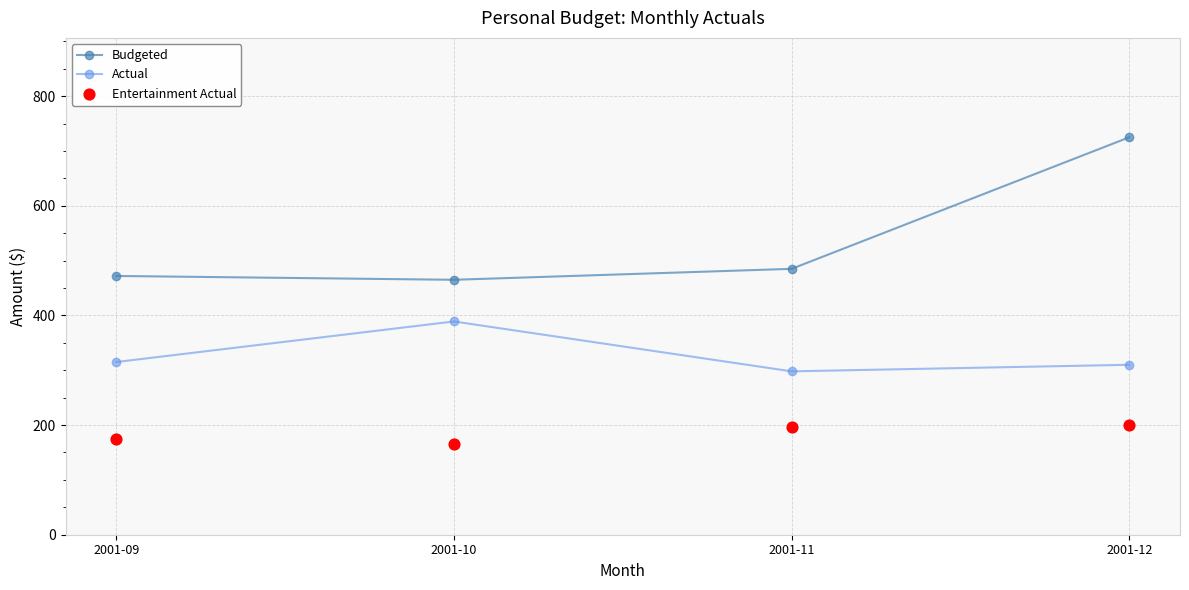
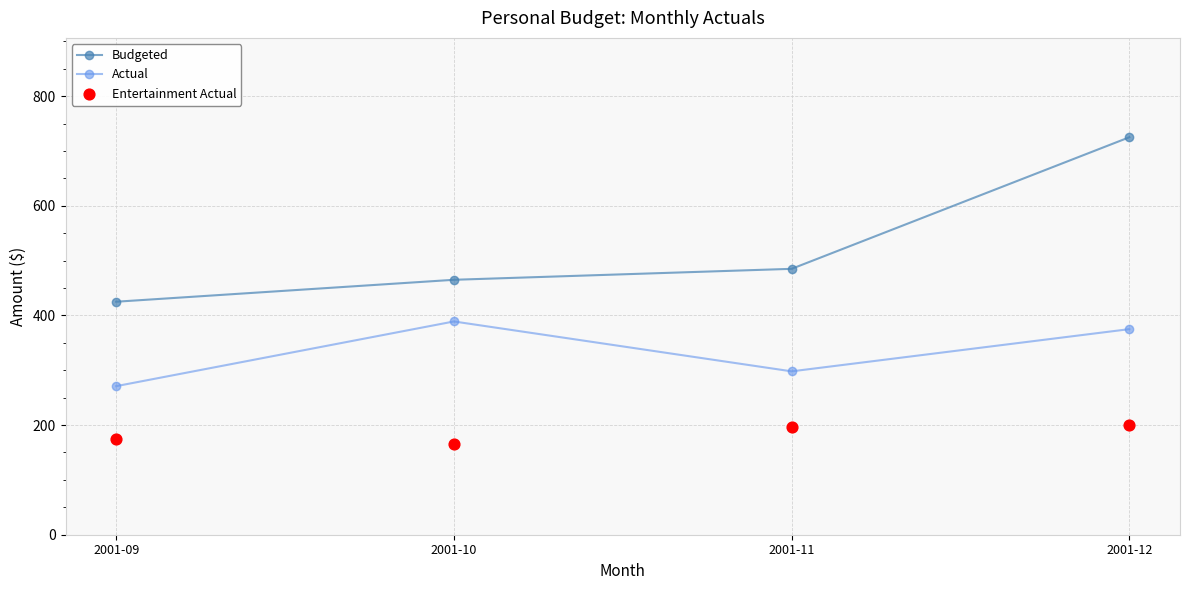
Budgeted, 2001-09: 470 -> 430
Actual, 2001-09: 320 -> 270
Actual, 2001-12: 310 -> 380
